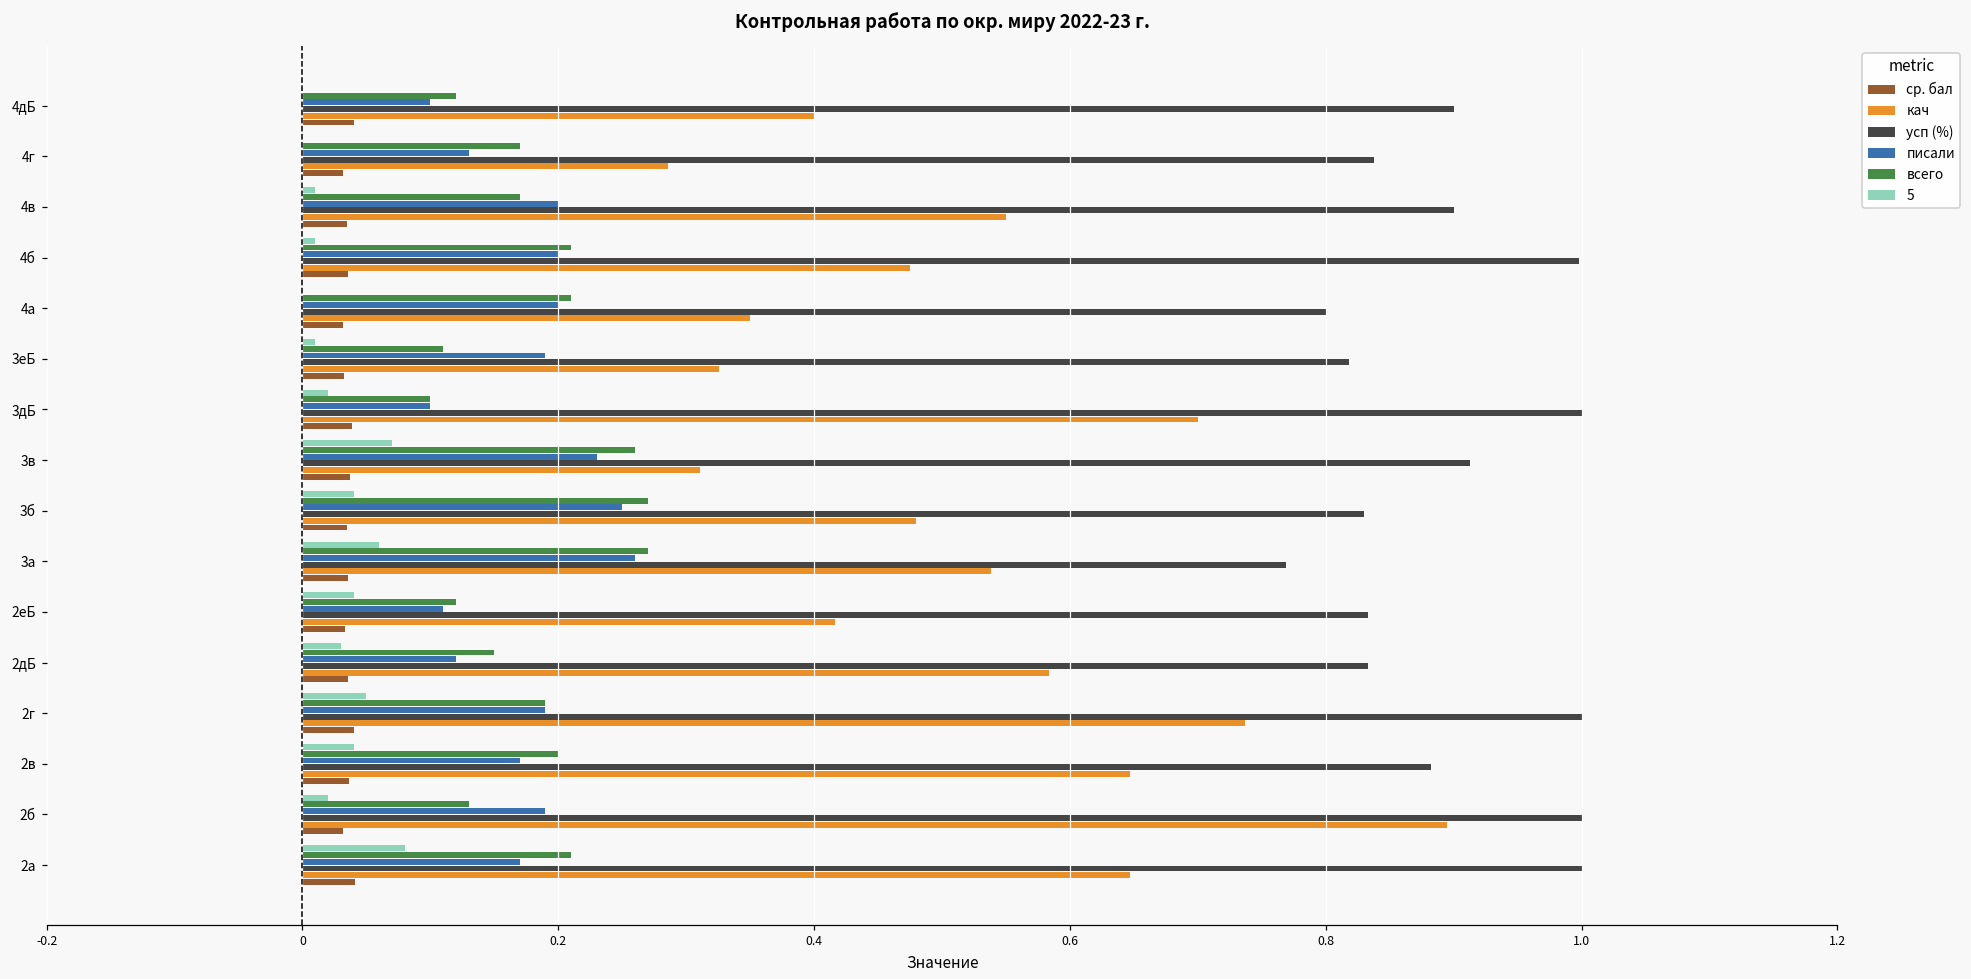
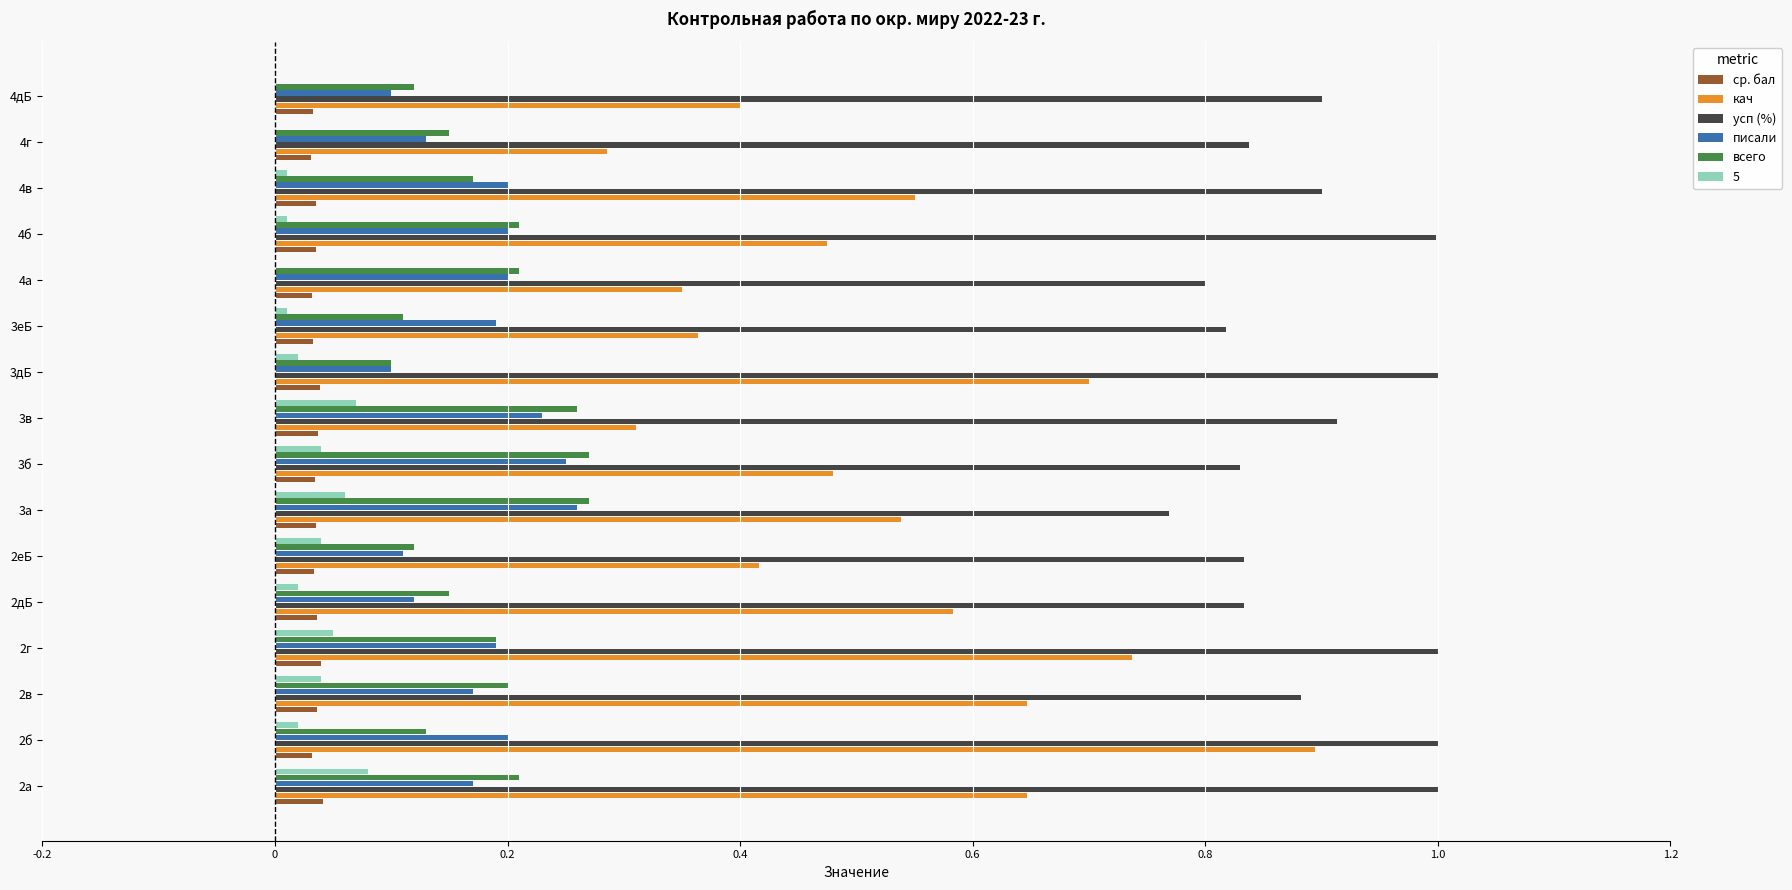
ср. бал, 4дБ: 0.040 -> 0.033
всего, 4г: 0.170 -> 0.150
кач, 3еБ: 0.326 -> 0.364
5, 2дБ: 0.030 -> 0.020
писали, 2б: 0.190 -> 0.200
